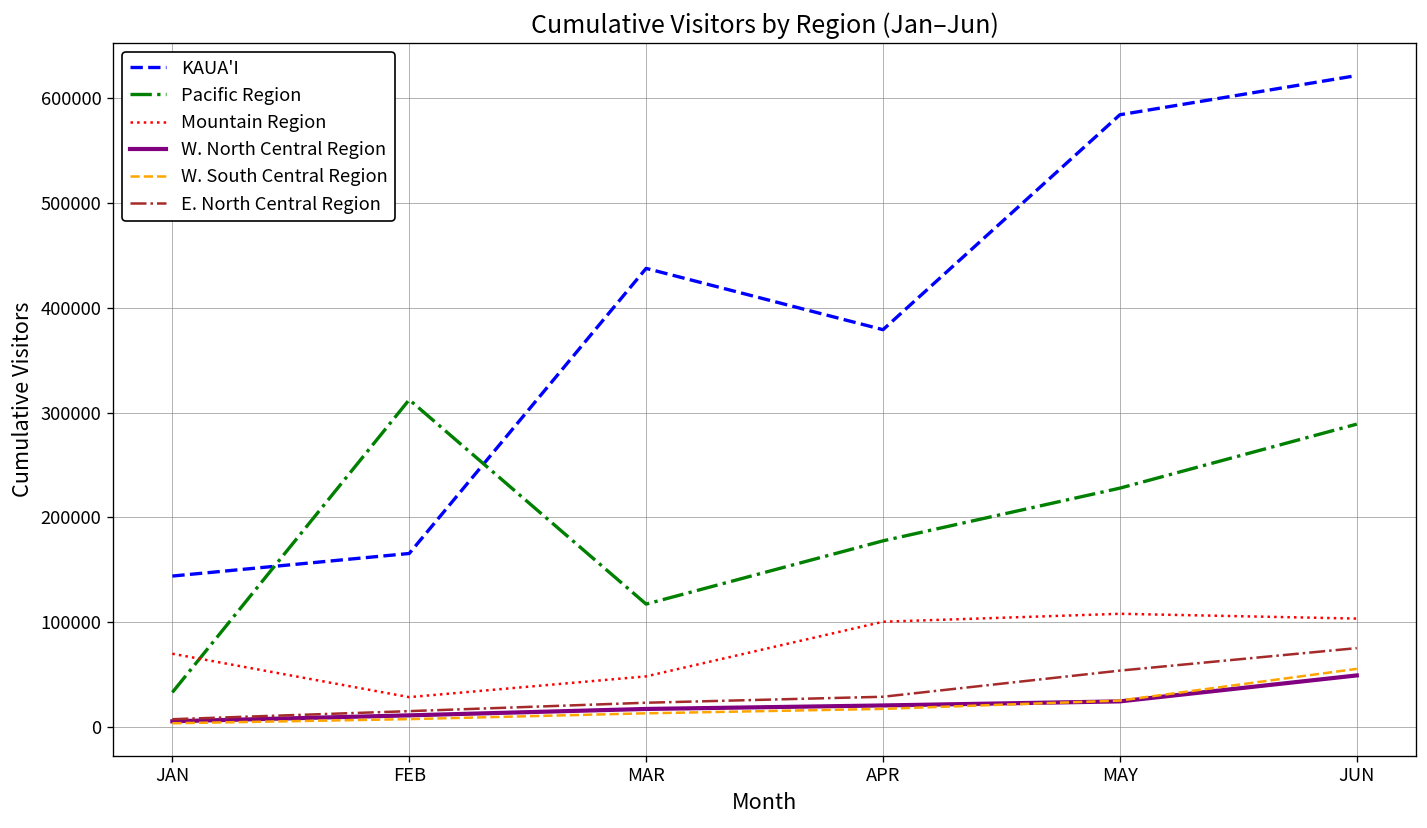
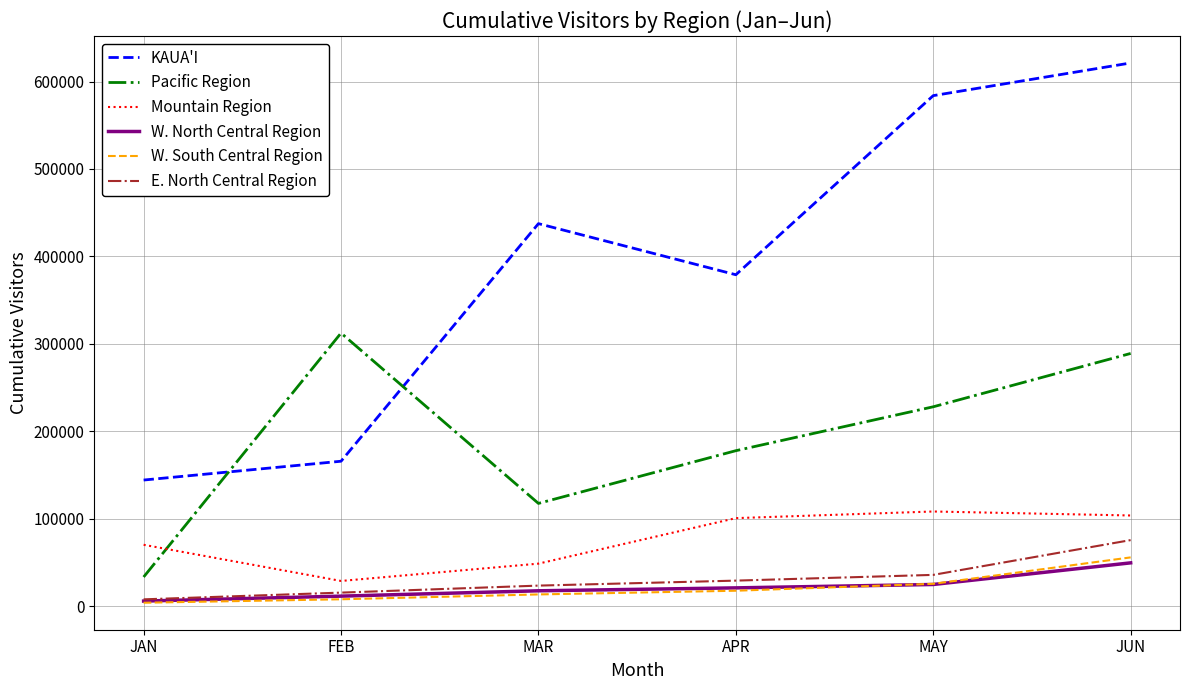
E. North Central Region, MAY: 50000 -> 40000
